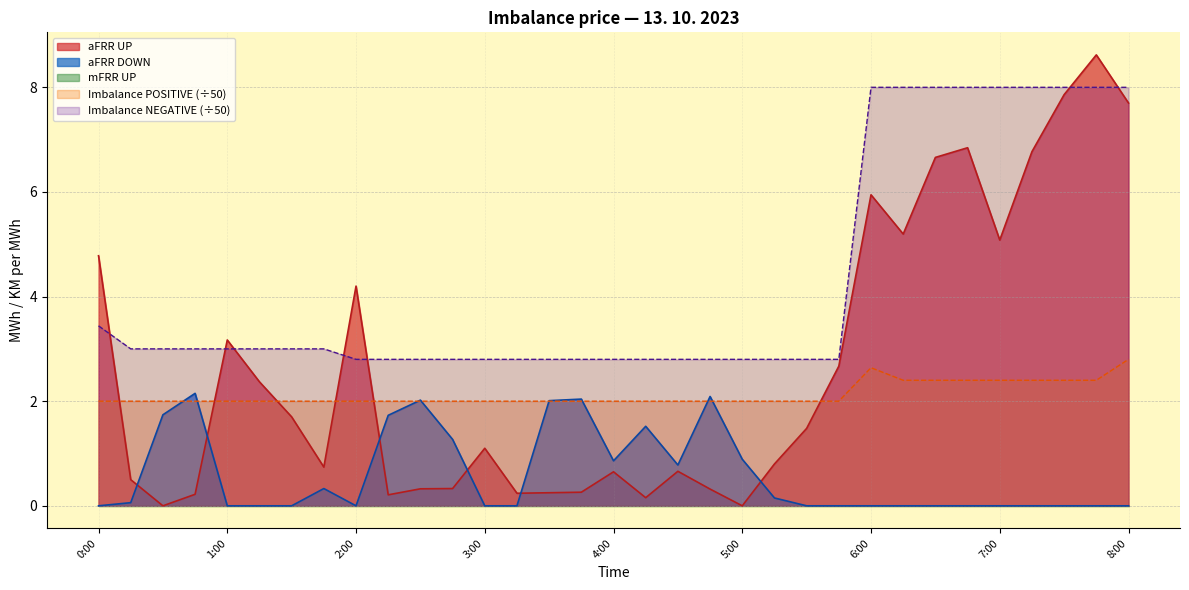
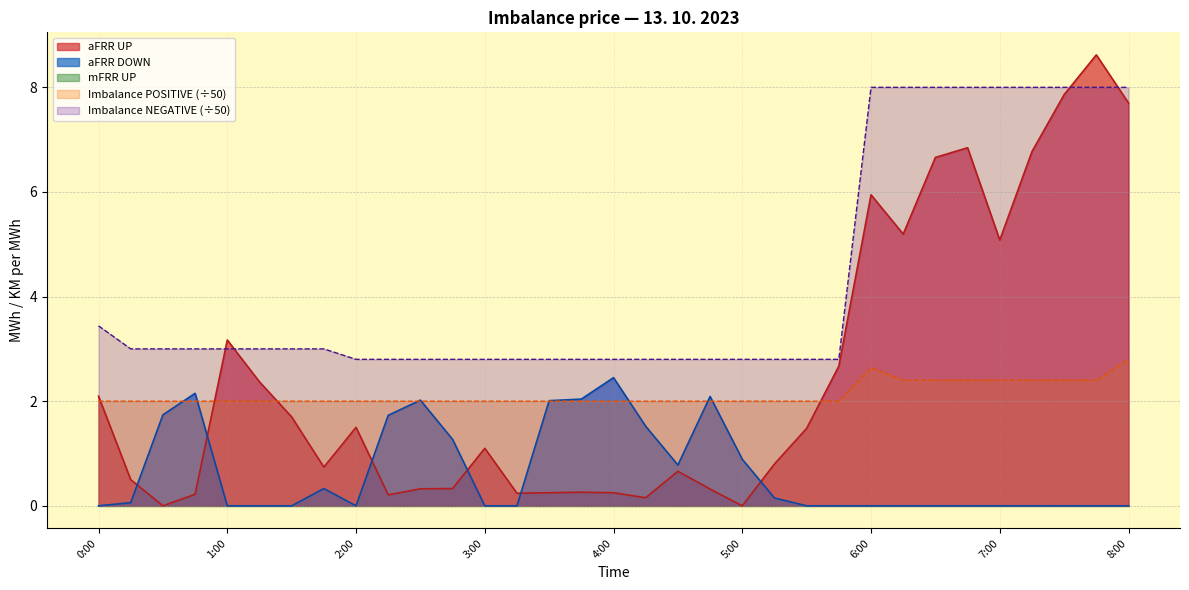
aFRR UP, 0:00: 4.8 -> 2.1
aFRR UP, 2:00: 4.2 -> 1.5
aFRR UP, 4:00: 0.7 -> 0.3
aFRR DOWN, 4:00: 0.9 -> 2.5
